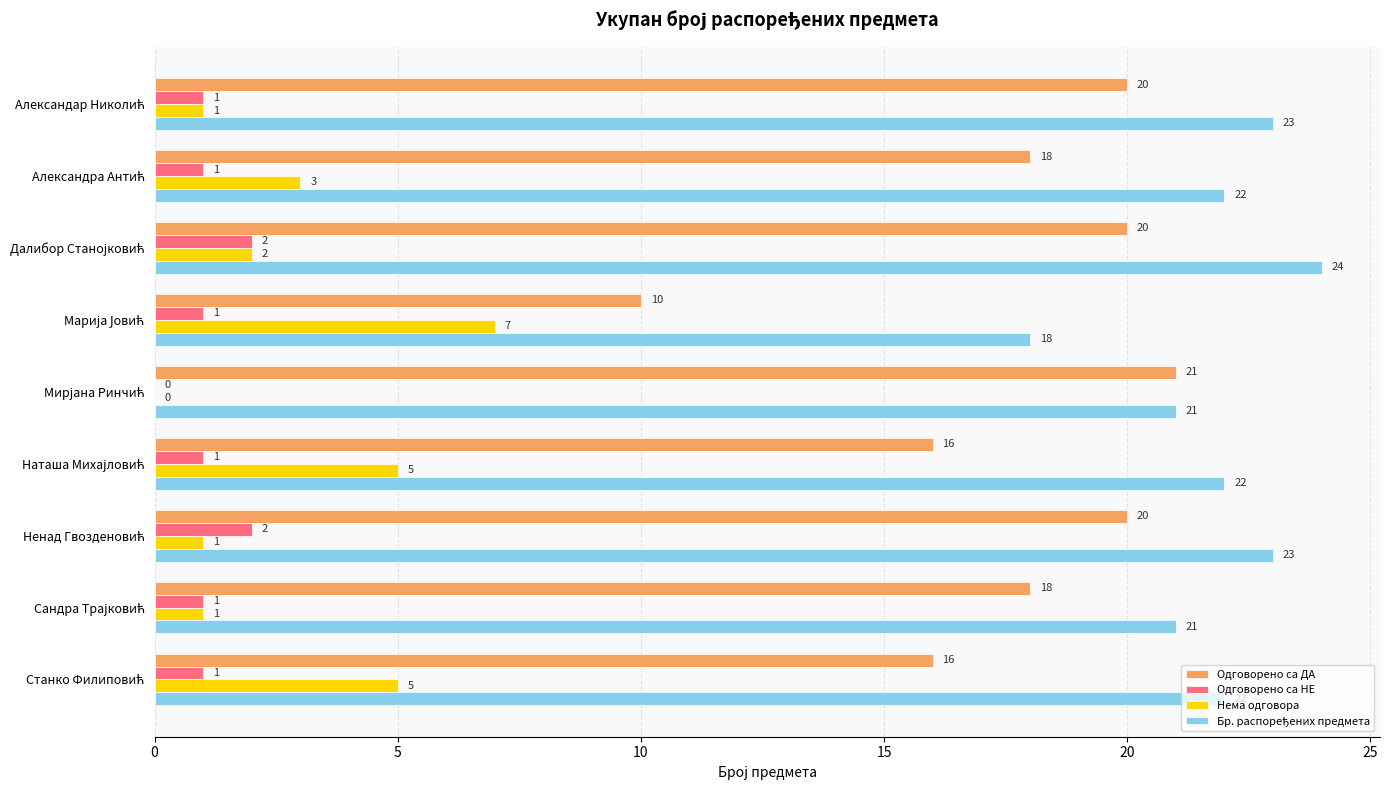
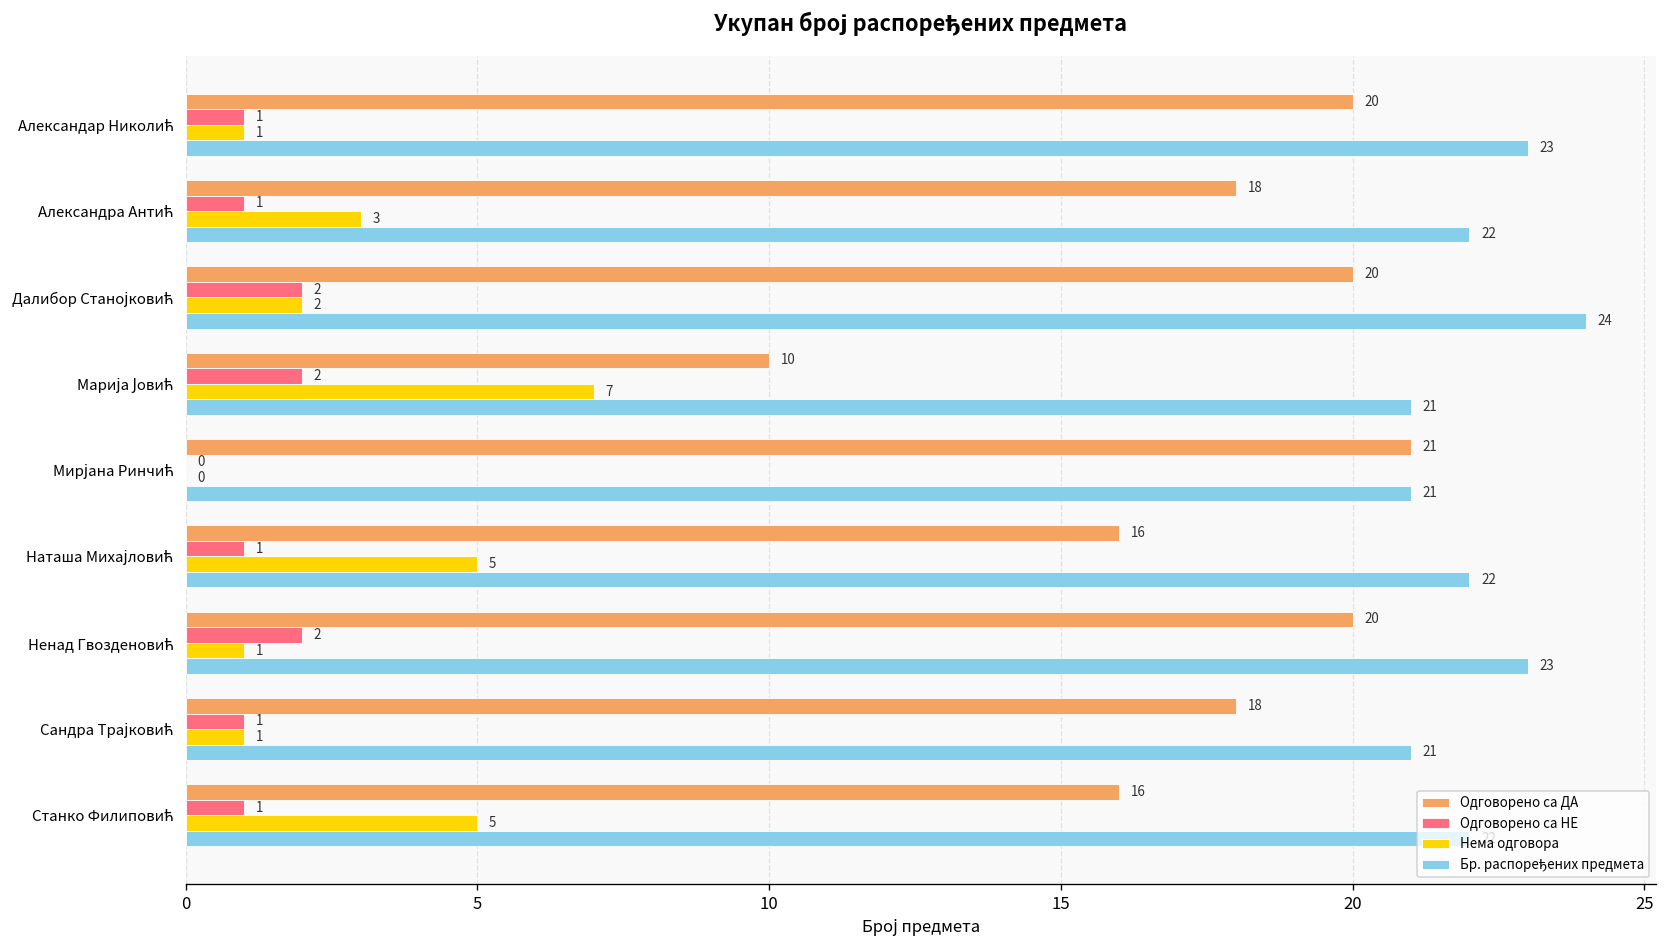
Одговорено са НЕ, Марија Јовић: 1 -> 2
Бр. распоређених предмета, Марија Јовић: 18 -> 21
